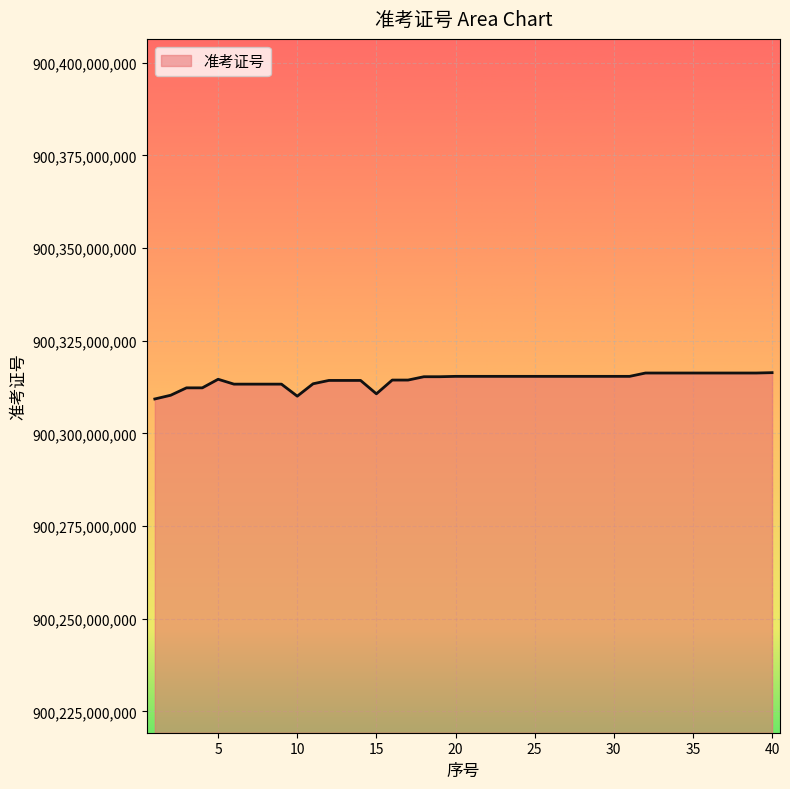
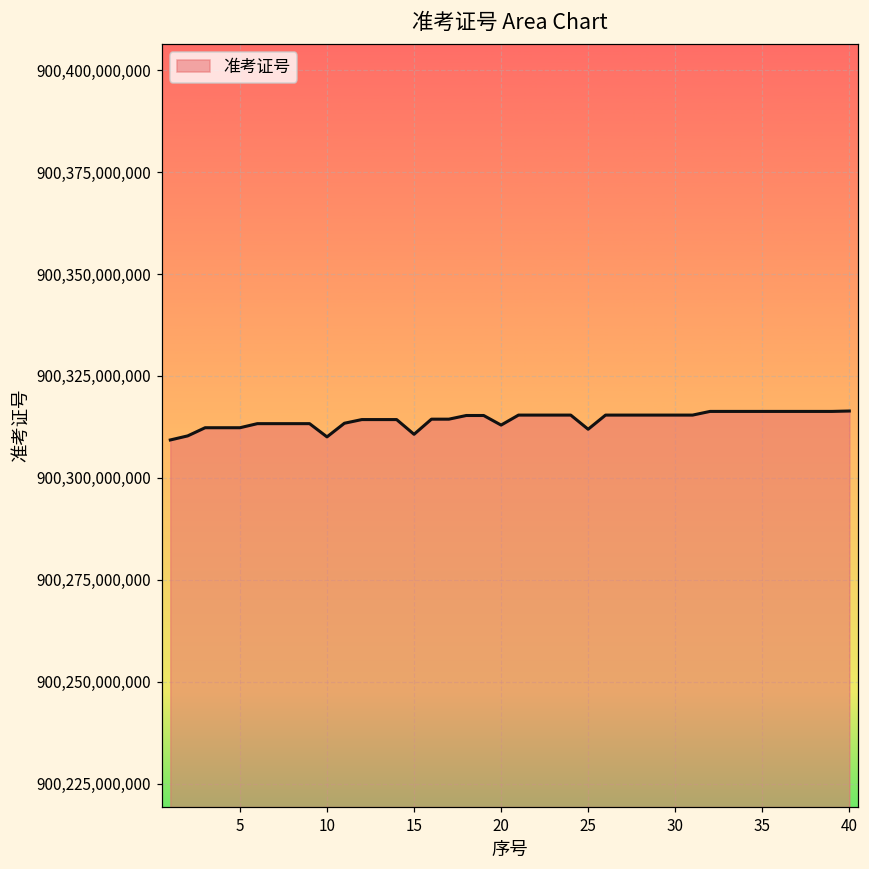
5: 900,315,000,000 -> 900,312,000,000
20: 900,315,000,000 -> 900,313,000,000
25: 900,315,000,000 -> 900,312,000,000
